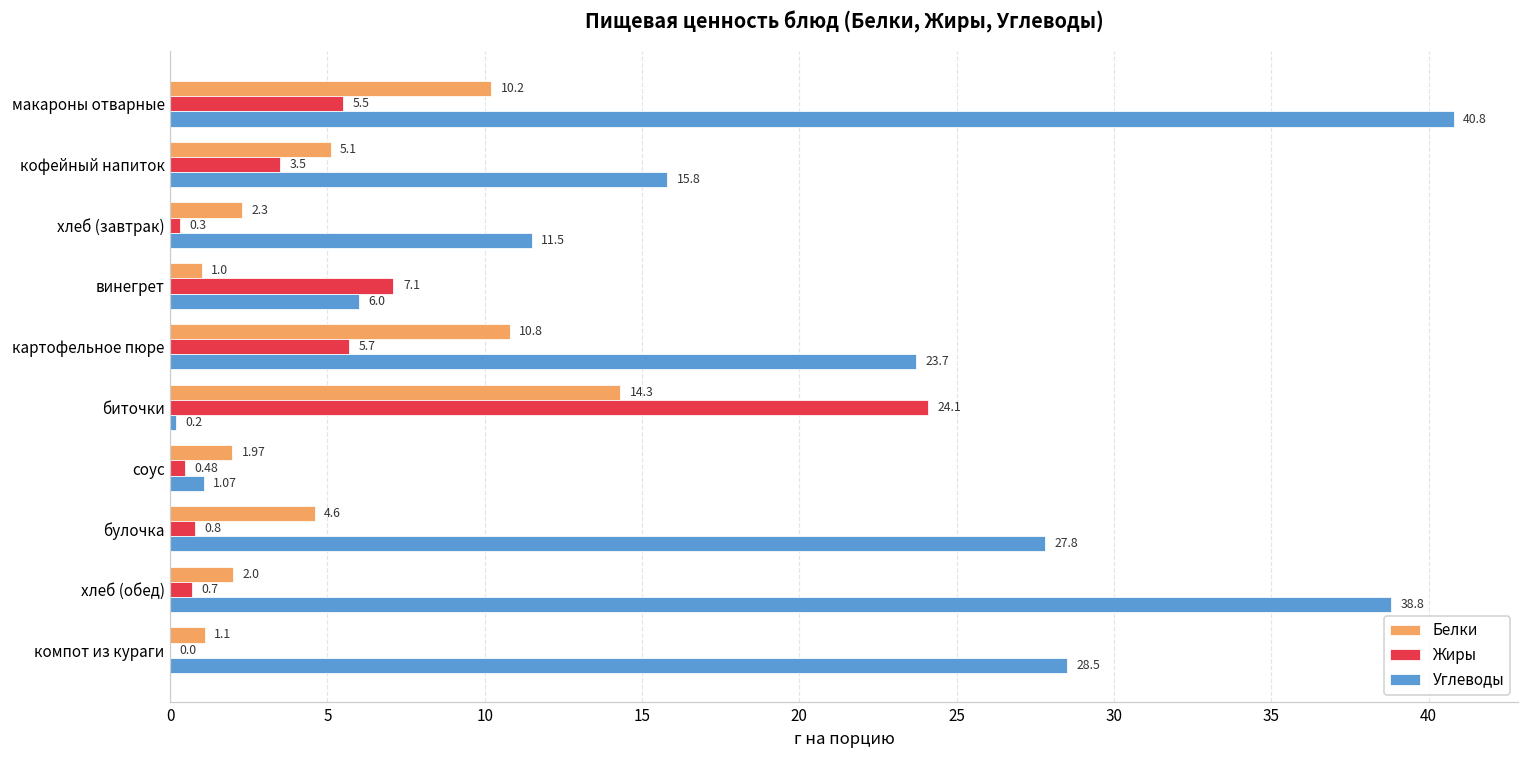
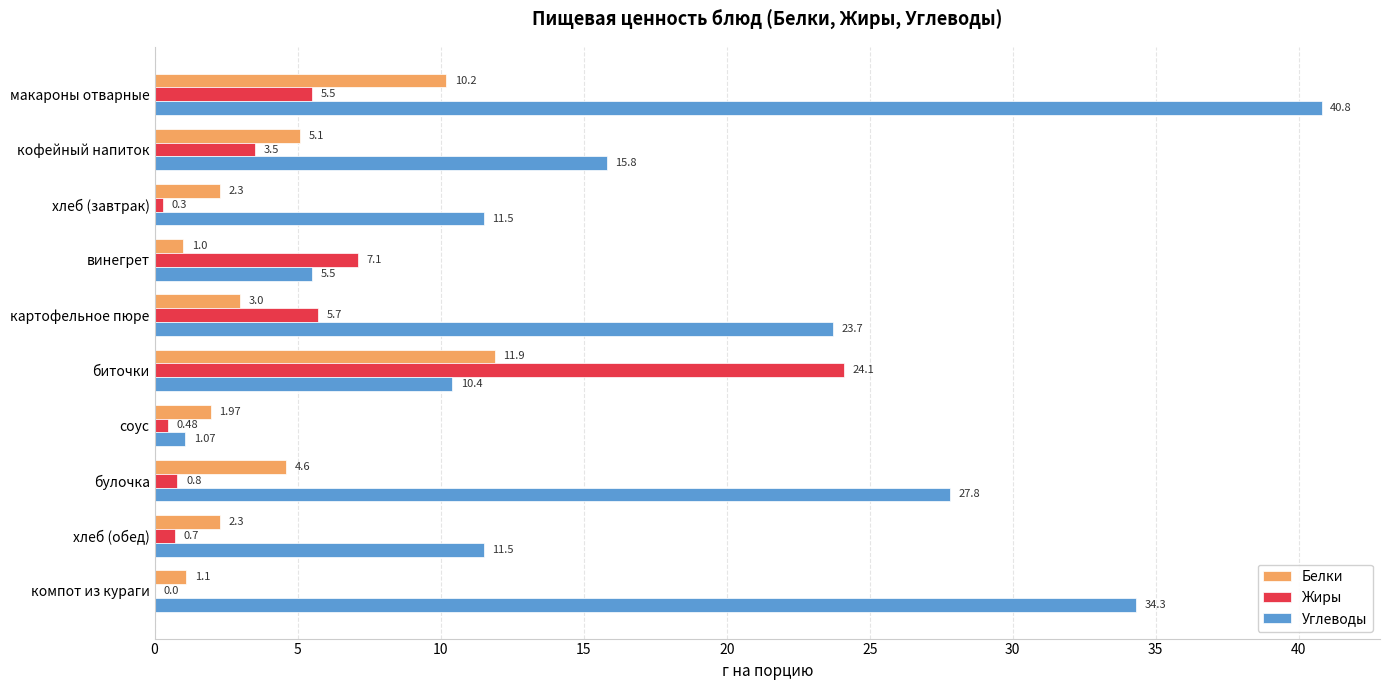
Углеводы, винегрет: 6.0 -> 5.5
Белки, картофельное пюре: 10.8 -> 3.0
Белки, биточки: 14.3 -> 11.9
Углеводы, биточки: 0.2 -> 10.4
Белки, хлеб (обед): 2.0 -> 2.3
Углеводы, хлеб (обед): 38.8 -> 11.5
Углеводы, компот из кураги: 28.5 -> 34.3
